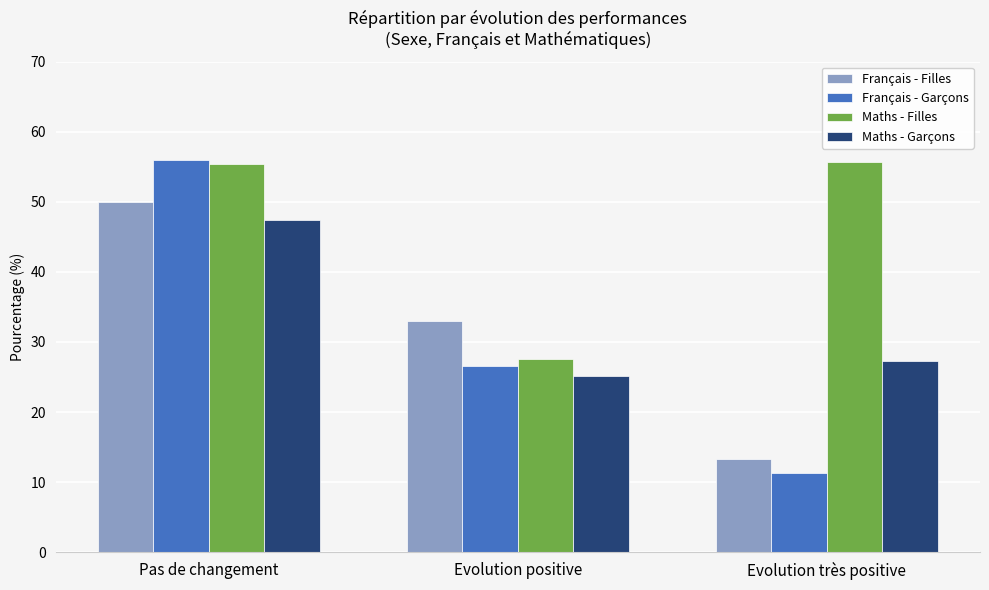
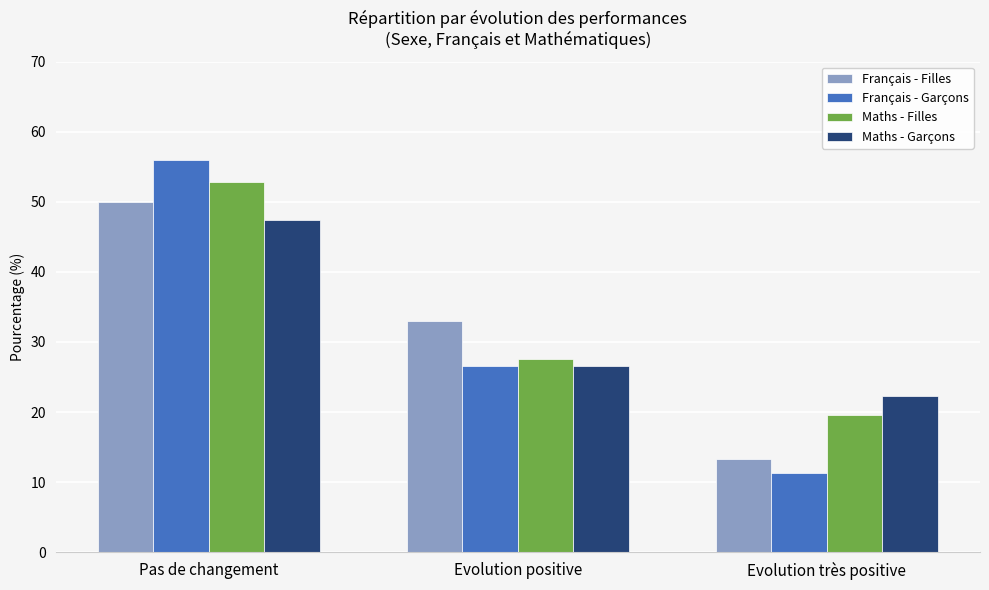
Maths - Filles, Pas de changement: 55 -> 53
Maths - Garçons, Evolution positive: 25 -> 27
Maths - Filles, Evolution très positive: 56 -> 20
Maths - Garçons, Evolution très positive: 27 -> 22
